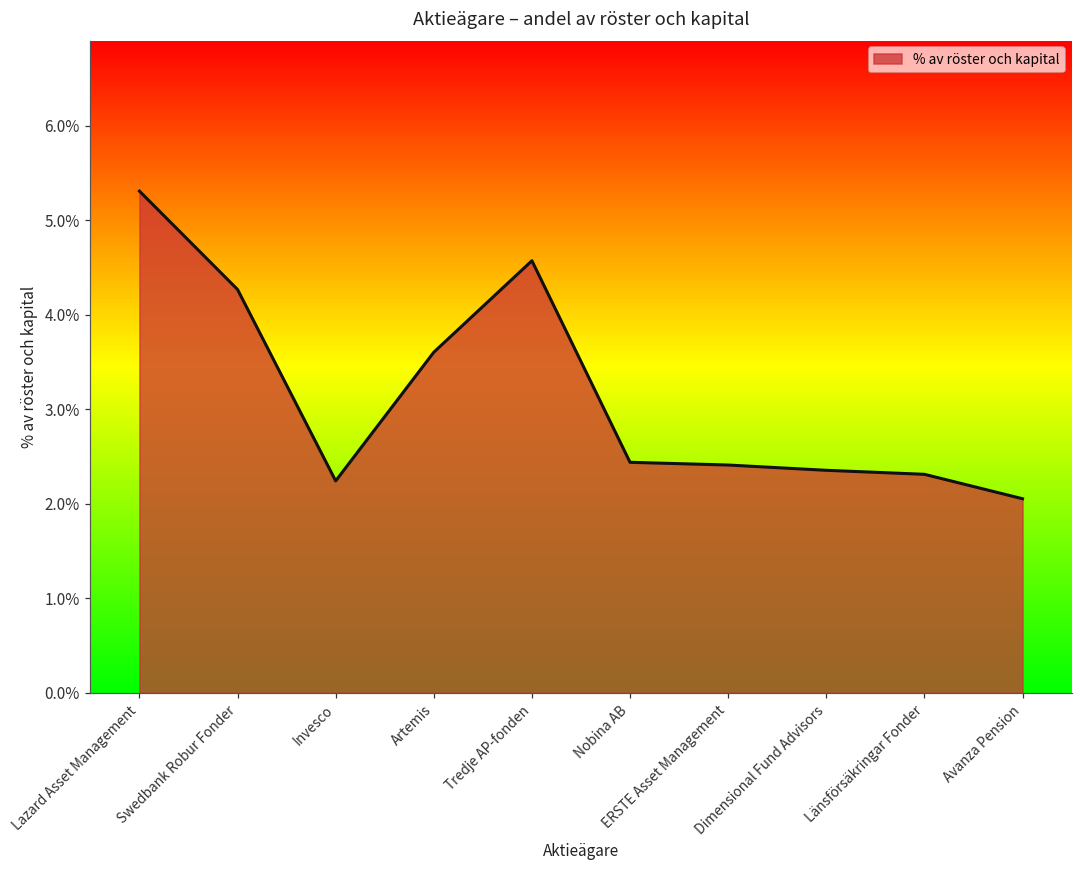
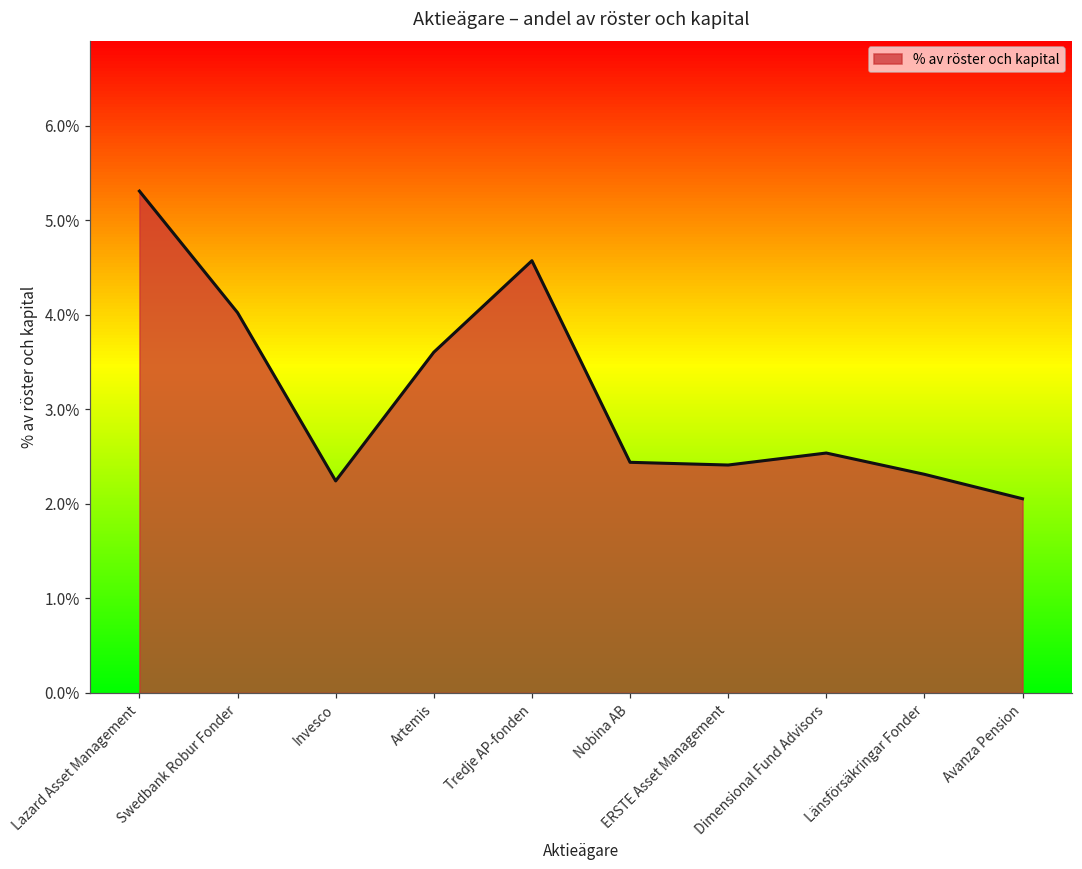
Swedbank Robur Fonder: 4.3% -> 4.0%
Dimensional Fund Advisors: 2.4% -> 2.5%
